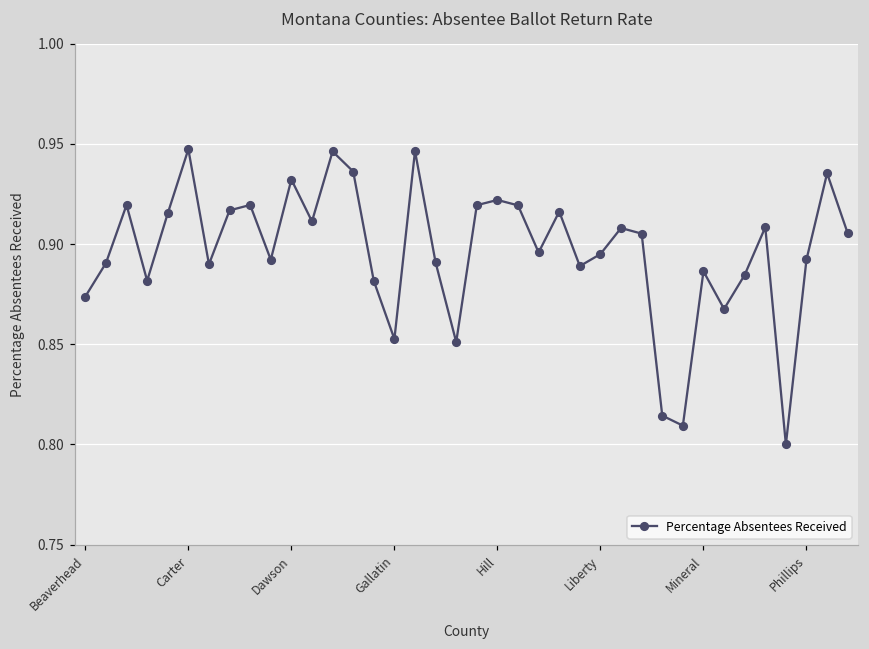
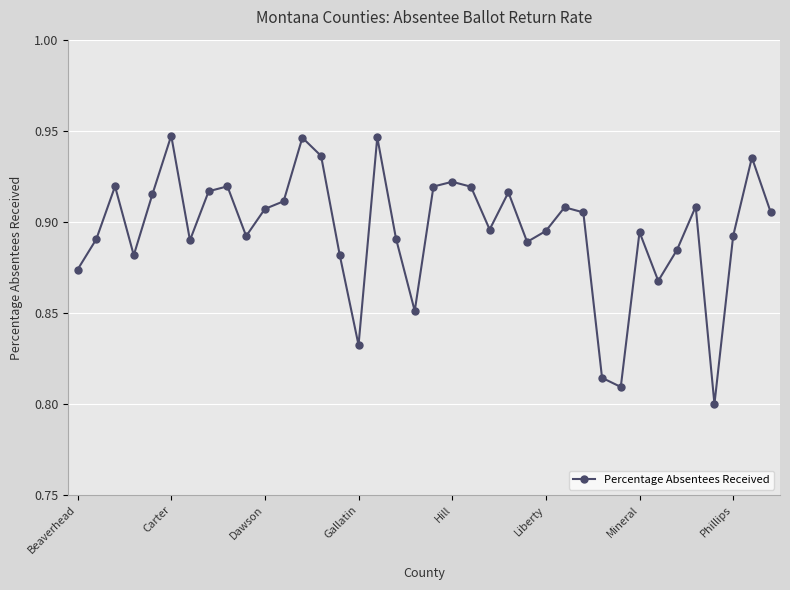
Dawson: 0.932 -> 0.907
Gallatin: 0.853 -> 0.832
Mineral: 0.886 -> 0.894
